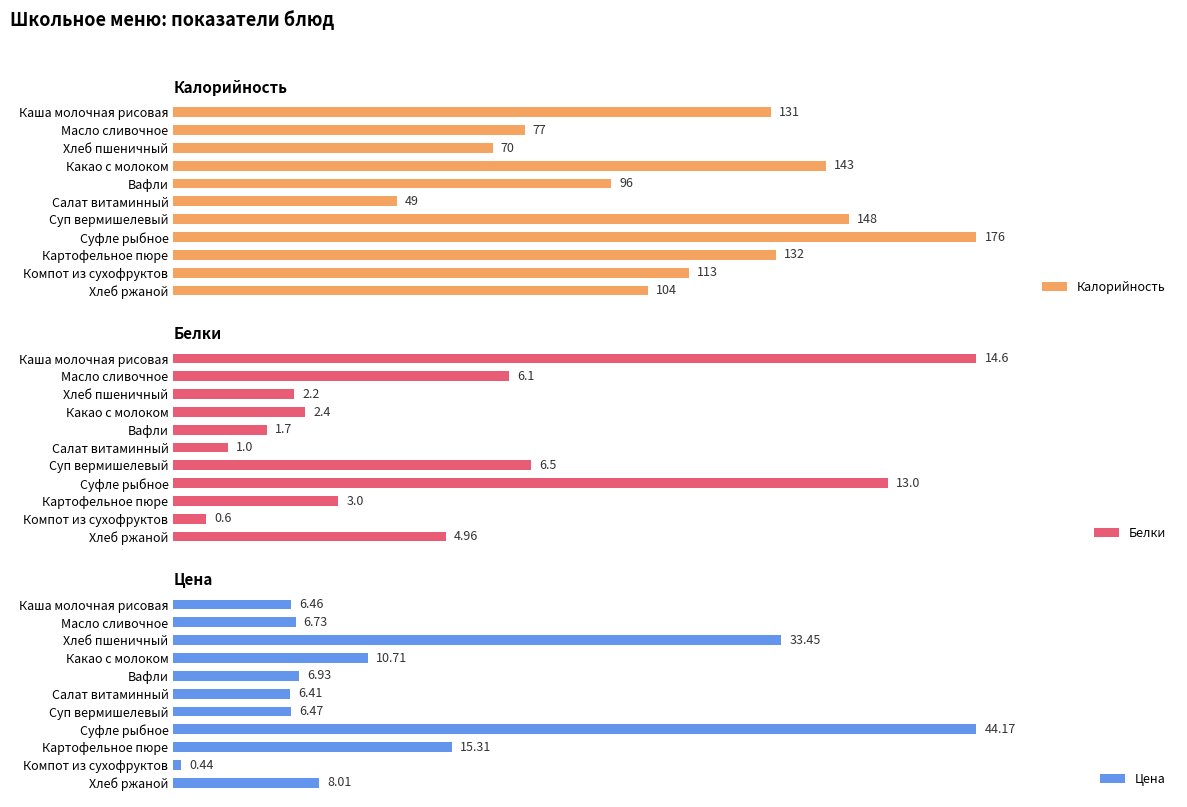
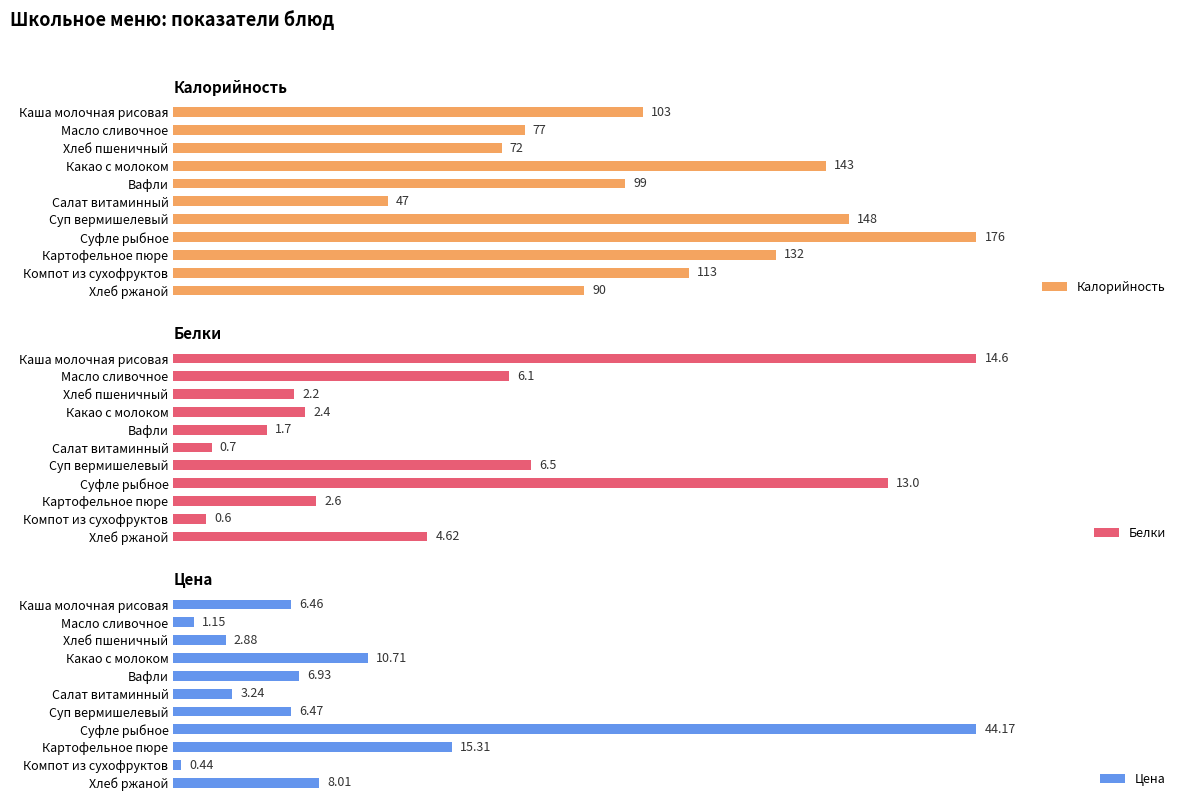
Калорийность, Каша молочная рисовая: 131 -> 103
Калорийность, Хлеб пшеничный: 70 -> 72
Калорийность, Вафли: 96 -> 99
Калорийность, Салат витаминный: 49 -> 47
Калорийность, Хлеб ржаной: 104 -> 90
Белки, Салат витаминный: 1.0 -> 0.7
Белки, Картофельное пюре: 3.0 -> 2.6
Белки, Хлеб ржаной: 4.96 -> 4.62
Цена, Масло сливочное: 6.73 -> 1.15
Цена, Хлеб пшеничный: 33.45 -> 2.88
Цена, Салат витаминный: 6.41 -> 3.24
